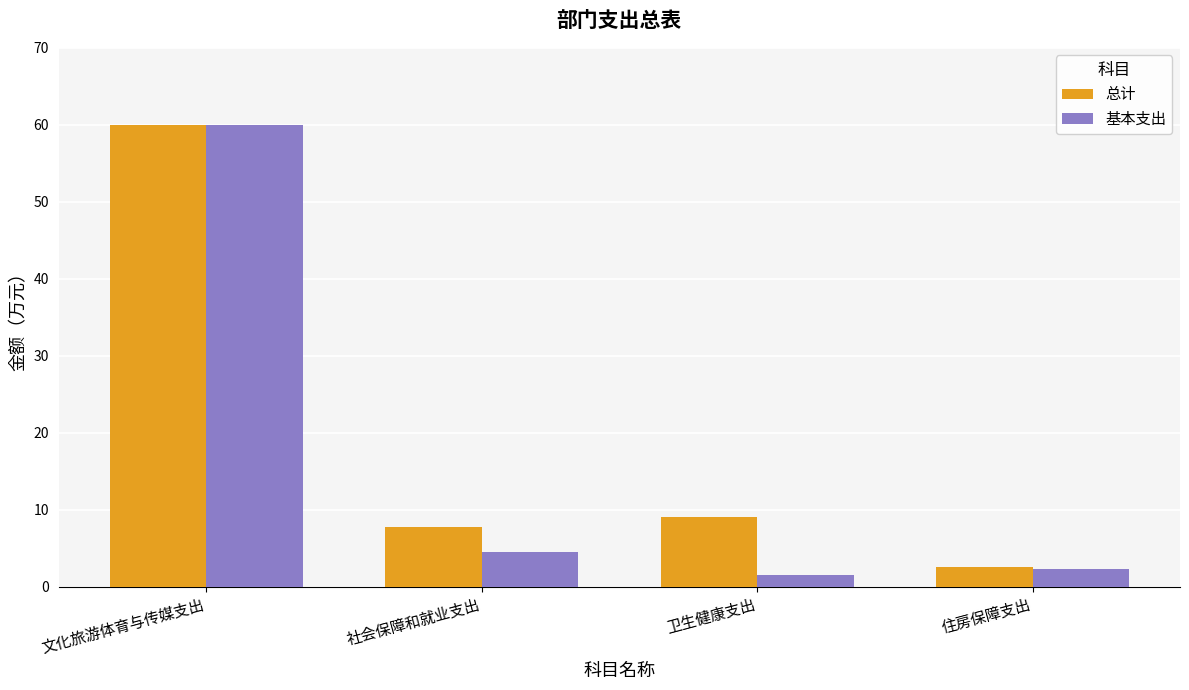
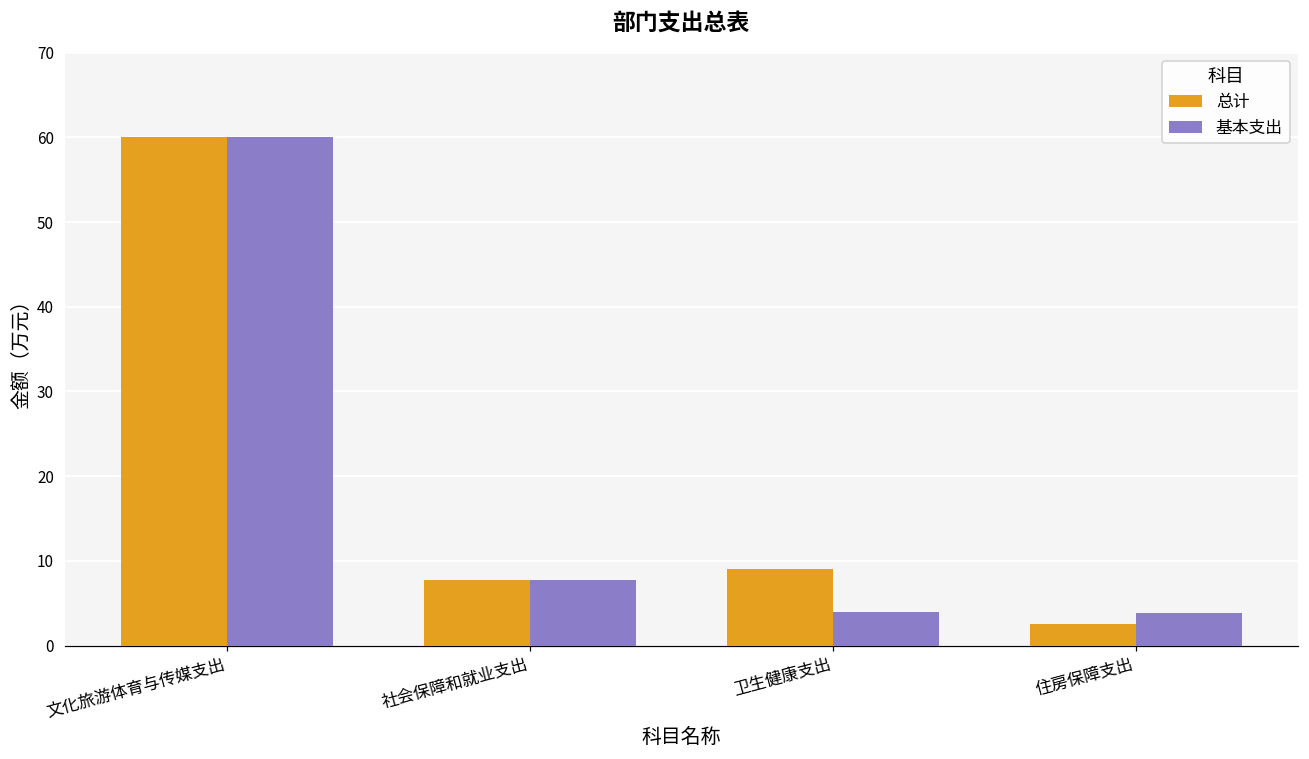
基本支出, 社会保障和就业支出: 5 -> 8
基本支出, 卫生健康支出: 2 -> 4
基本支出, 住房保障支出: 2 -> 4
